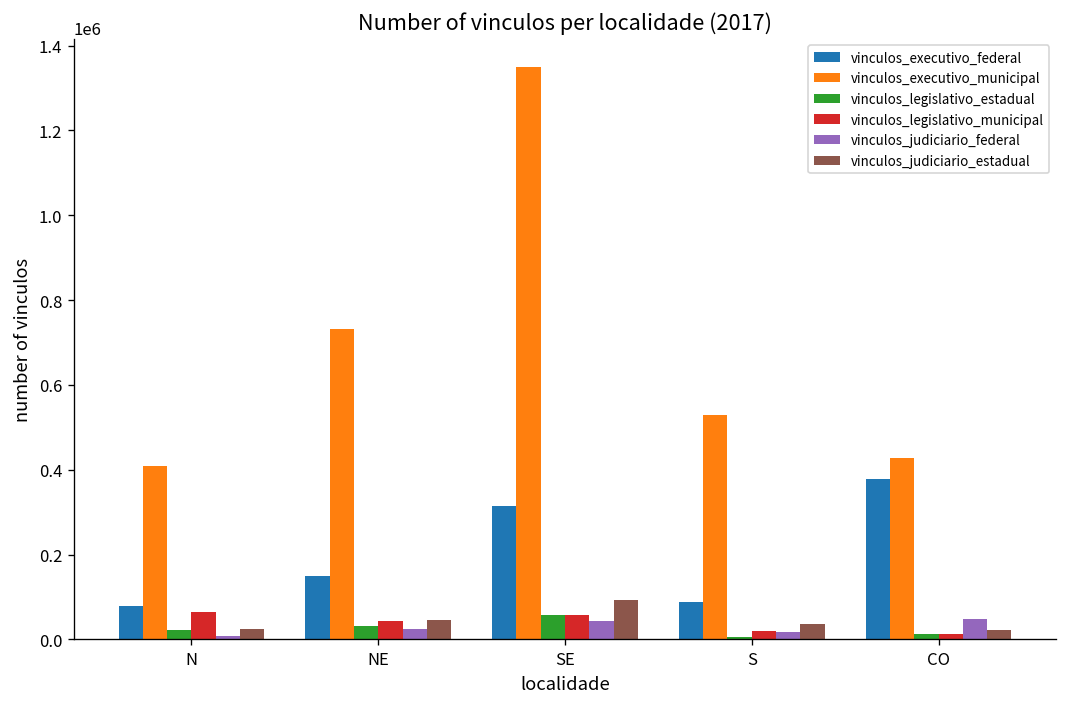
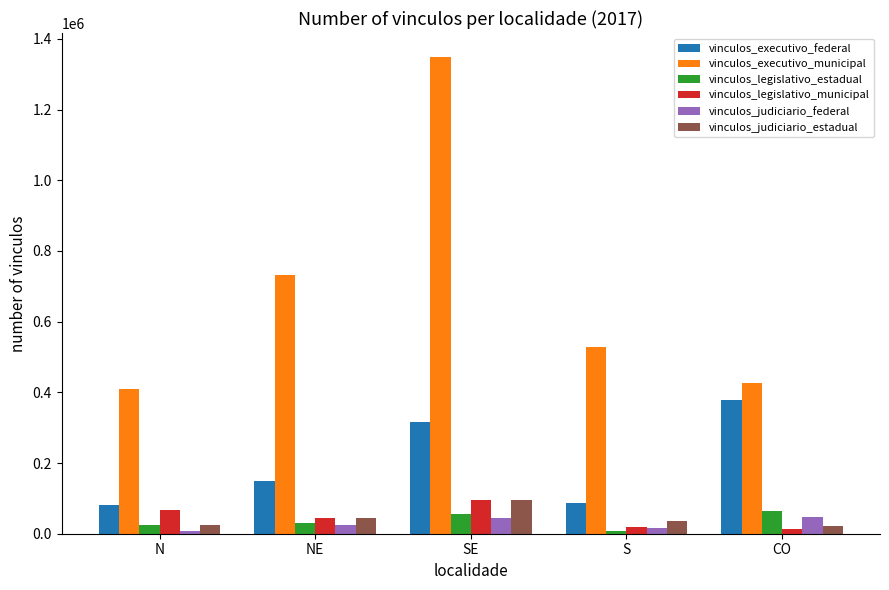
vinculos_legislativo_municipal, SE: 60000 -> 90000
vinculos_legislativo_estadual, CO: 10000 -> 60000
